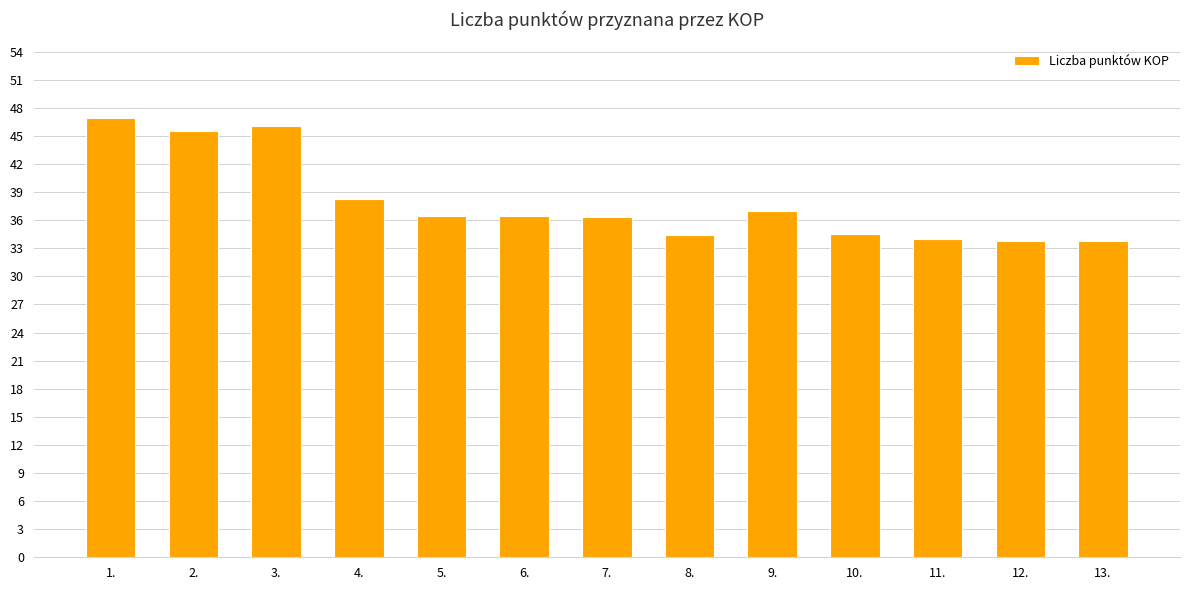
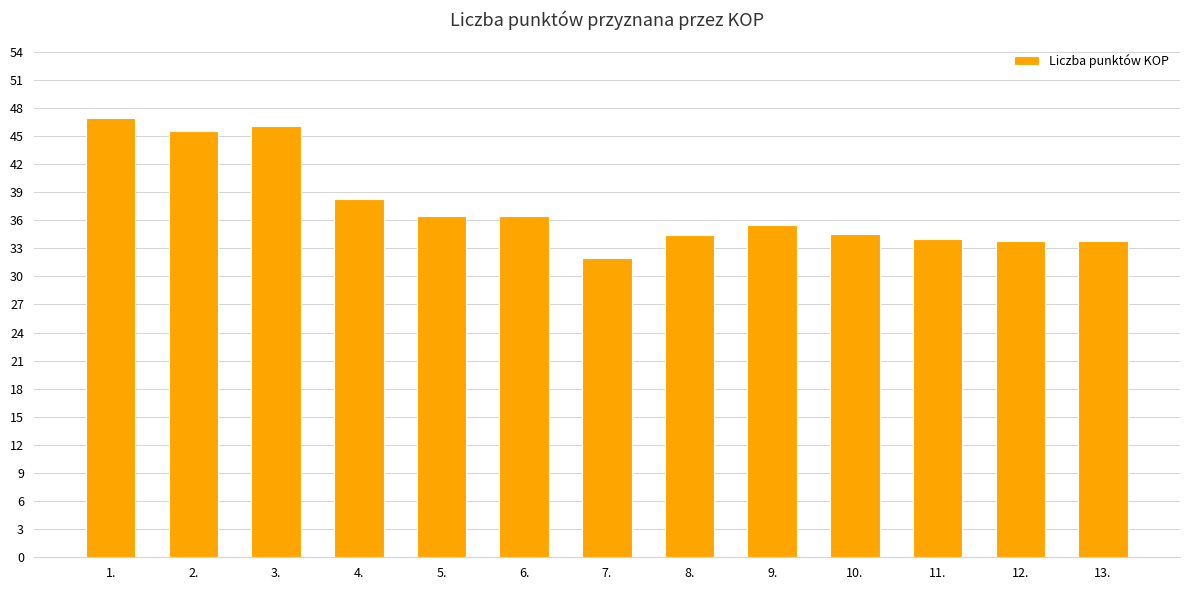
7.: 36 -> 32
9.: 37 -> 36
